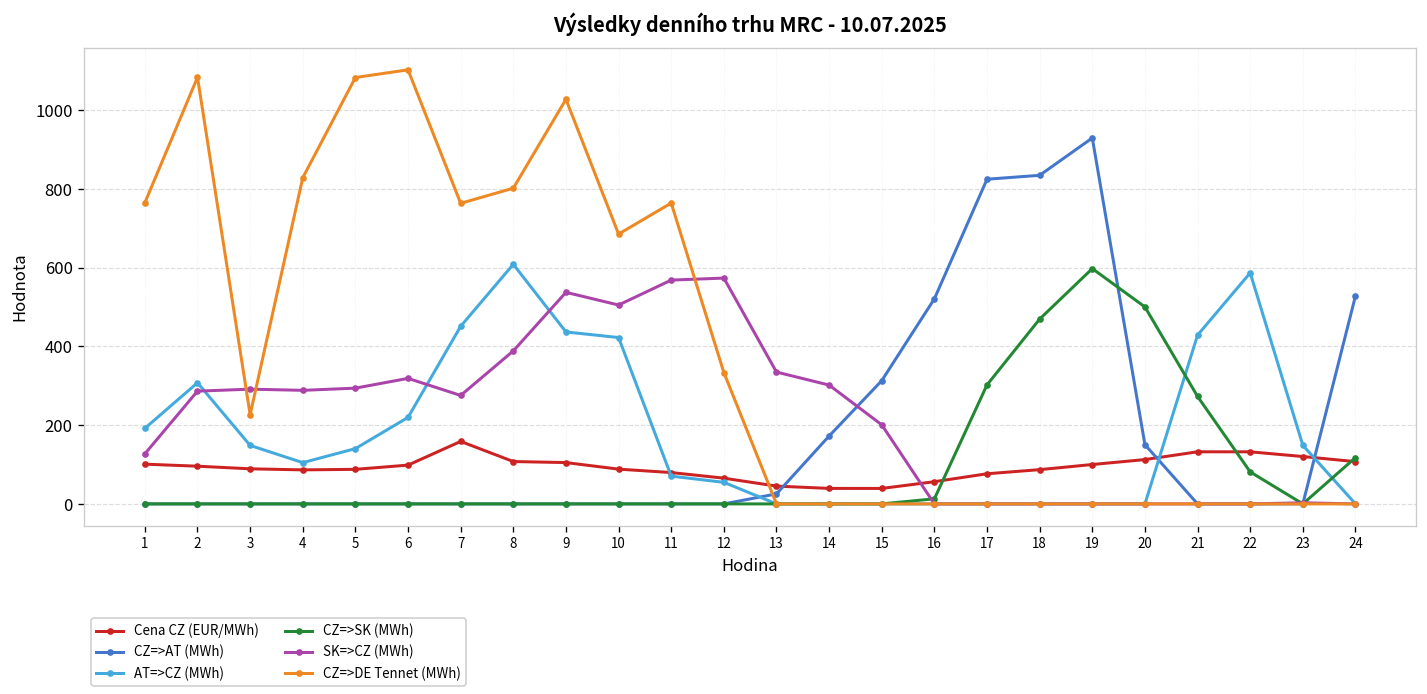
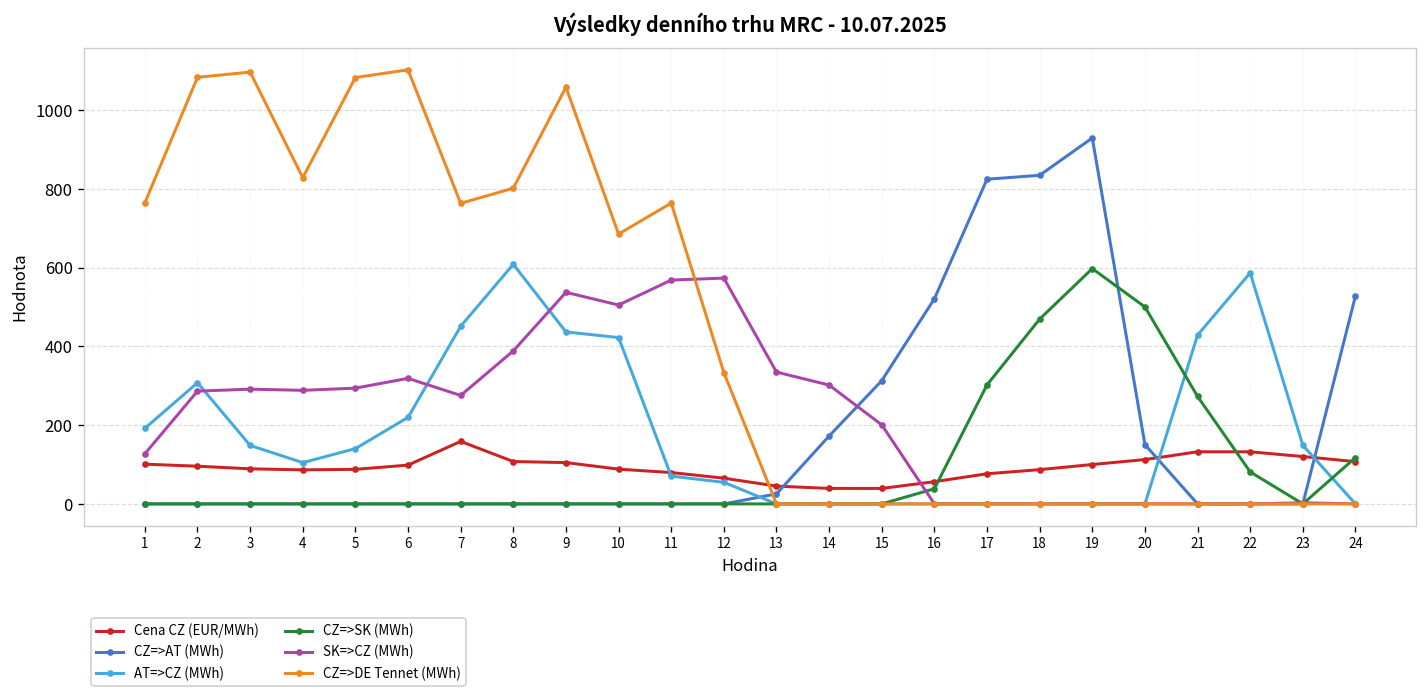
CZ=>DE Tennet (MWh), 3: 230 -> 1100
CZ=>DE Tennet (MWh), 9: 1030 -> 1060
CZ=>SK (MWh), 16: 10 -> 40
